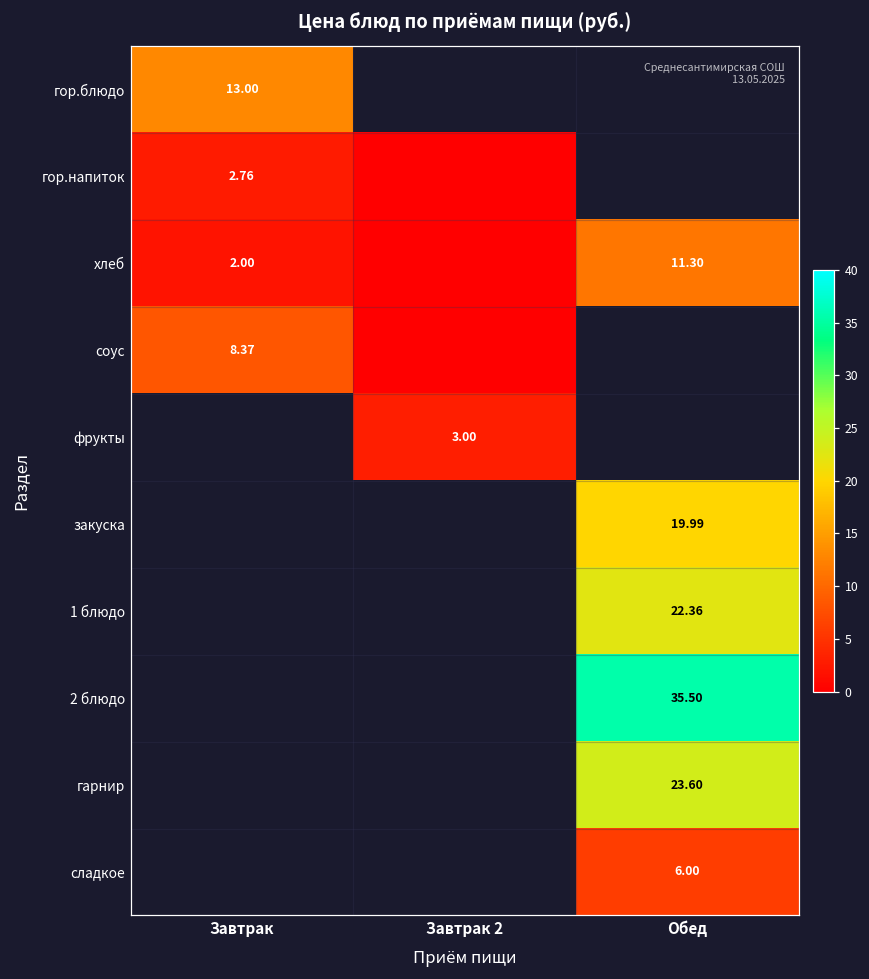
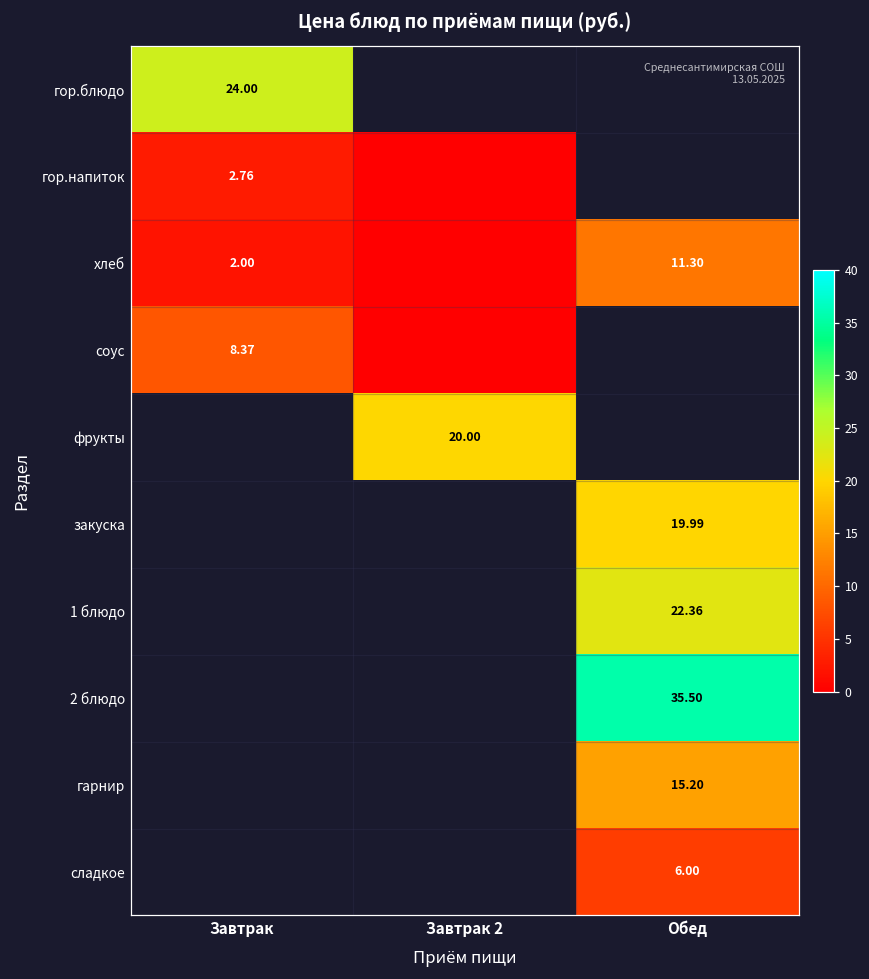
гор.блюдо, Завтрак: 13.00 -> 24.00
фрукты, Завтрак 2: 3.00 -> 20.00
гарнир, Обед: 23.60 -> 15.20
